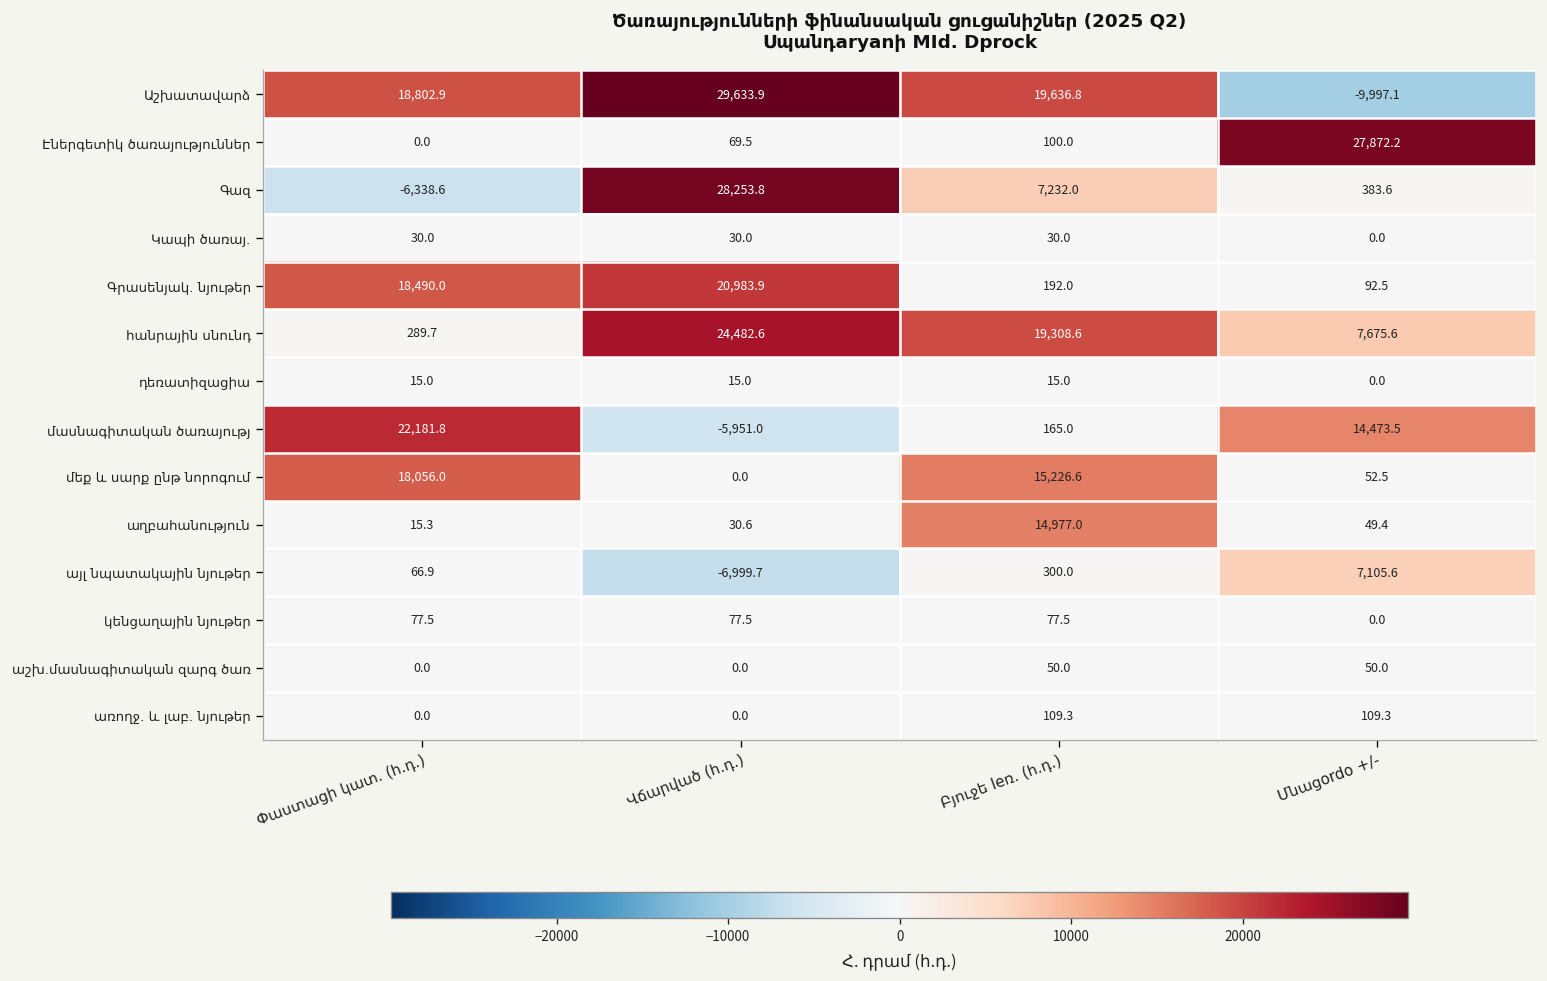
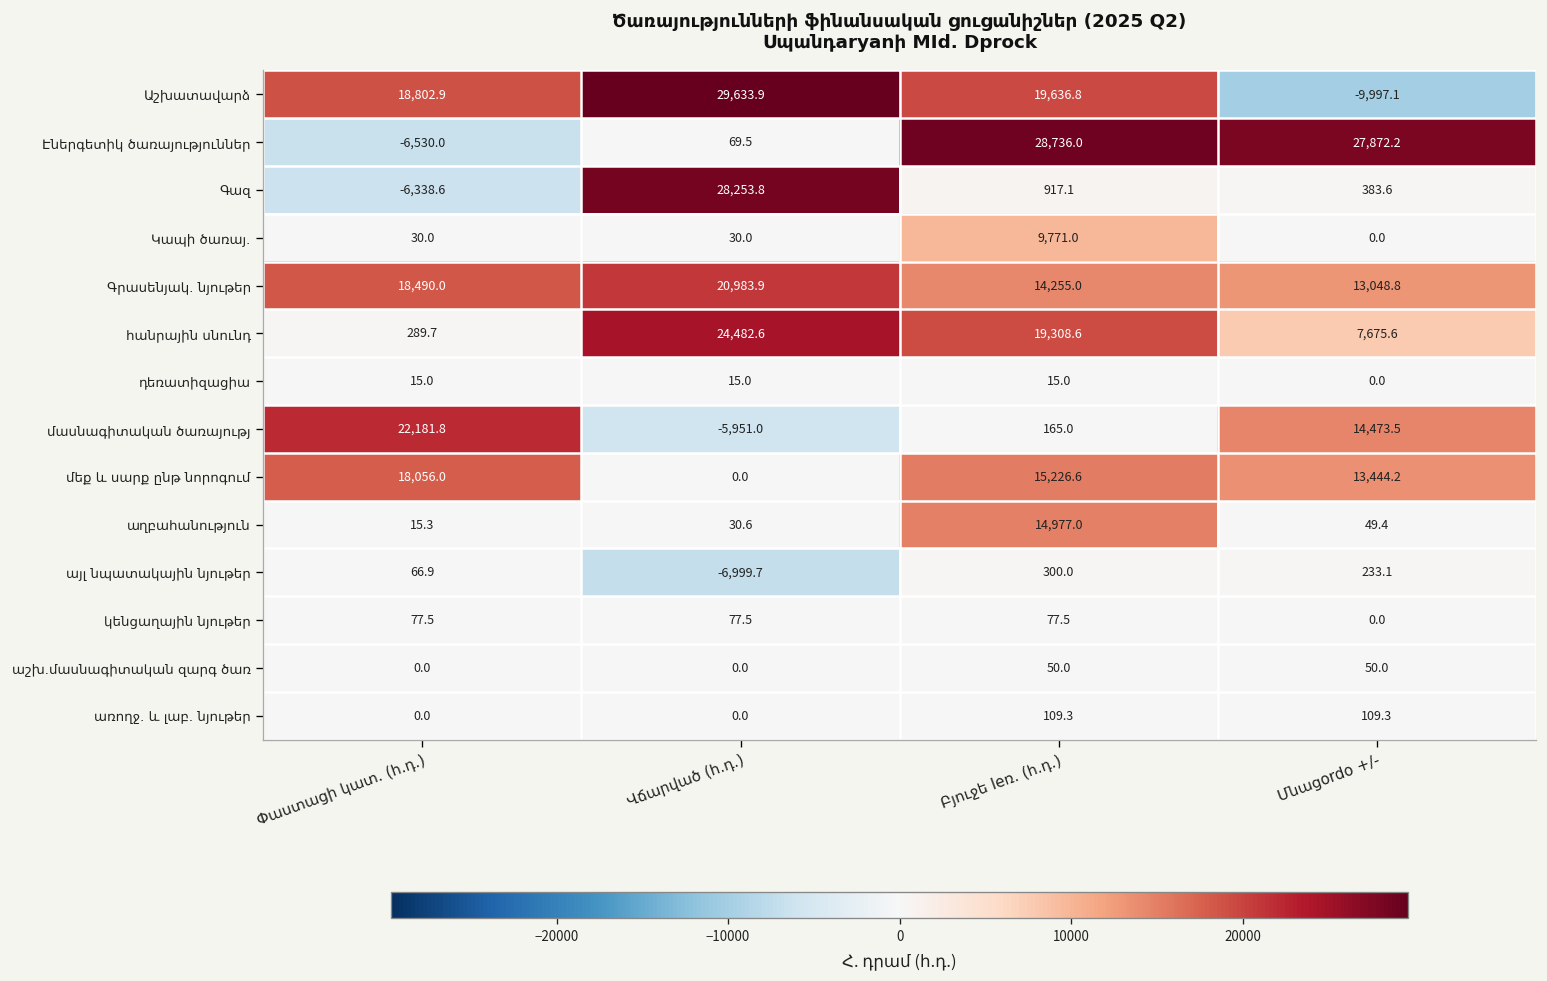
Էներգետիկ ծառայություններ, Փաստացի կատ. (հ.դ.): 0.0 -> -6,530.0
Էներգետիկ ծառայություններ, Բյուջե Ieռ. (հ.դ.): 100.0 -> 28,736.0
Գազ, Բյուջե Ieռ. (հ.դ.): 7,232.0 -> 917.1
Կապի ծառայ., Բյուջե Ieռ. (հ.դ.): 30.0 -> 9,771.0
Գրասենյակ. նյութեր, Բյուջե Ieռ. (հ.դ.): 192.0 -> 14,255.0
Գրասենյակ. նյութեր, Մնացordo +/-: 92.5 -> 13,048.8
մեք և սարք ընթ նորոգում, Մնացordo +/-: 52.5 -> 13,444.2
այլ նպատակային նյութեր, Մնացordo +/-: 7,105.6 -> 233.1
